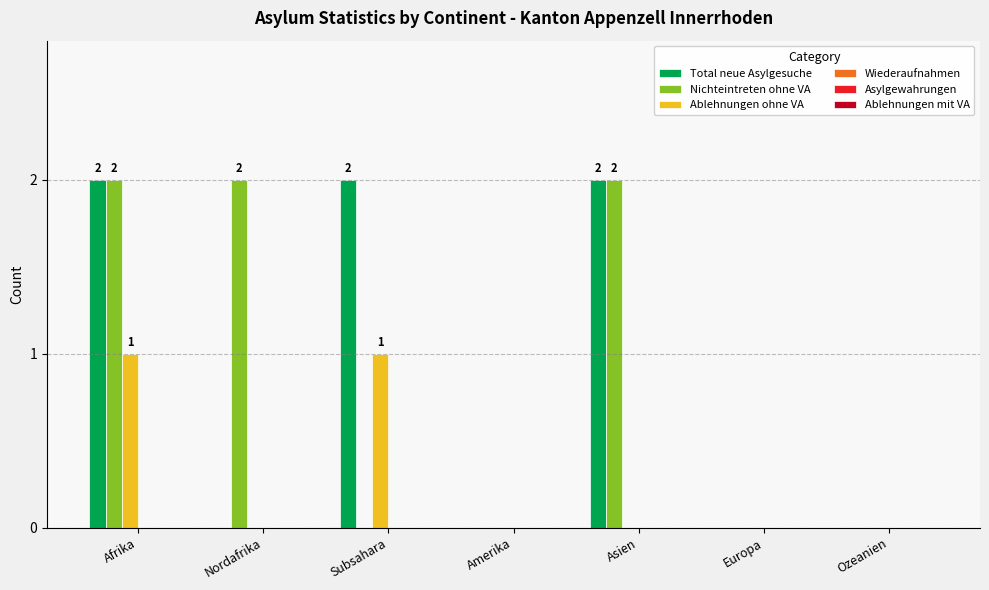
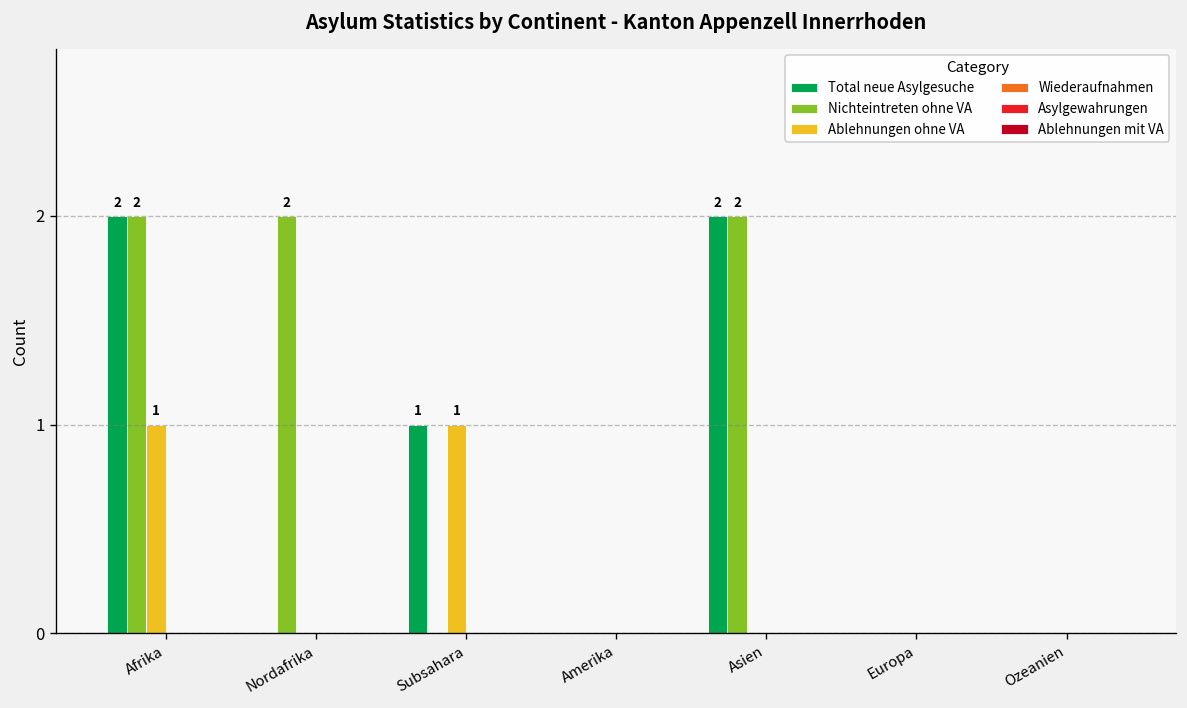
Total neue Asylgesuche, Subsahara: 2 -> 1
